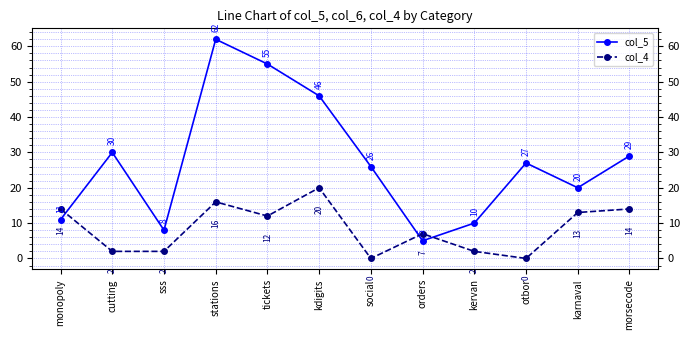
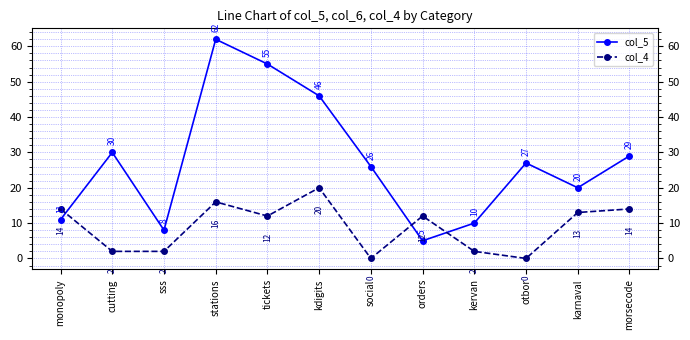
col_4, orders: 7 -> 12
